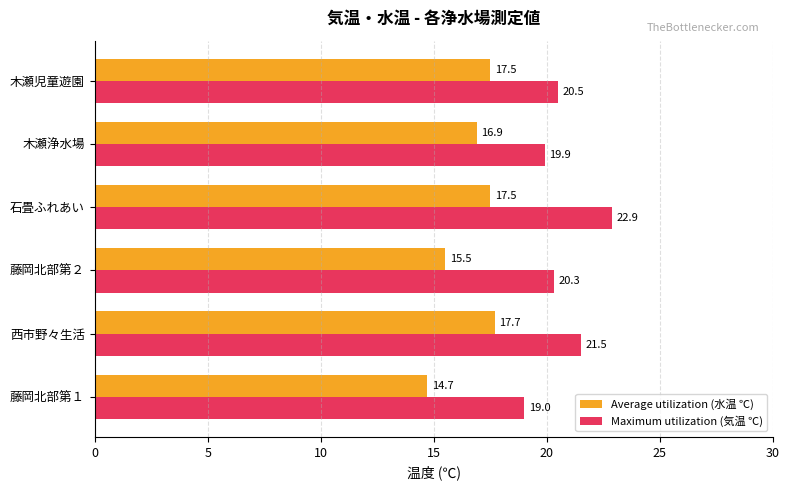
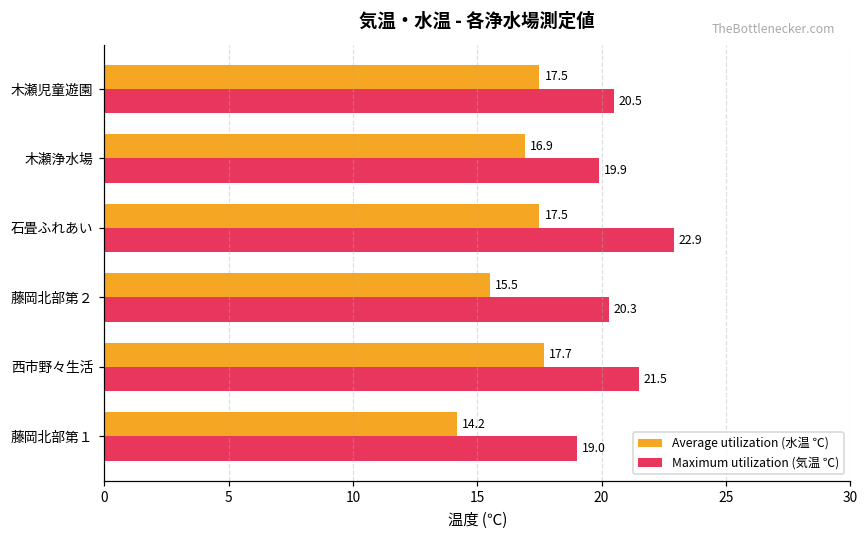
Average utilization (水温 ℃), 藤岡北部第１: 14.7 -> 14.2
